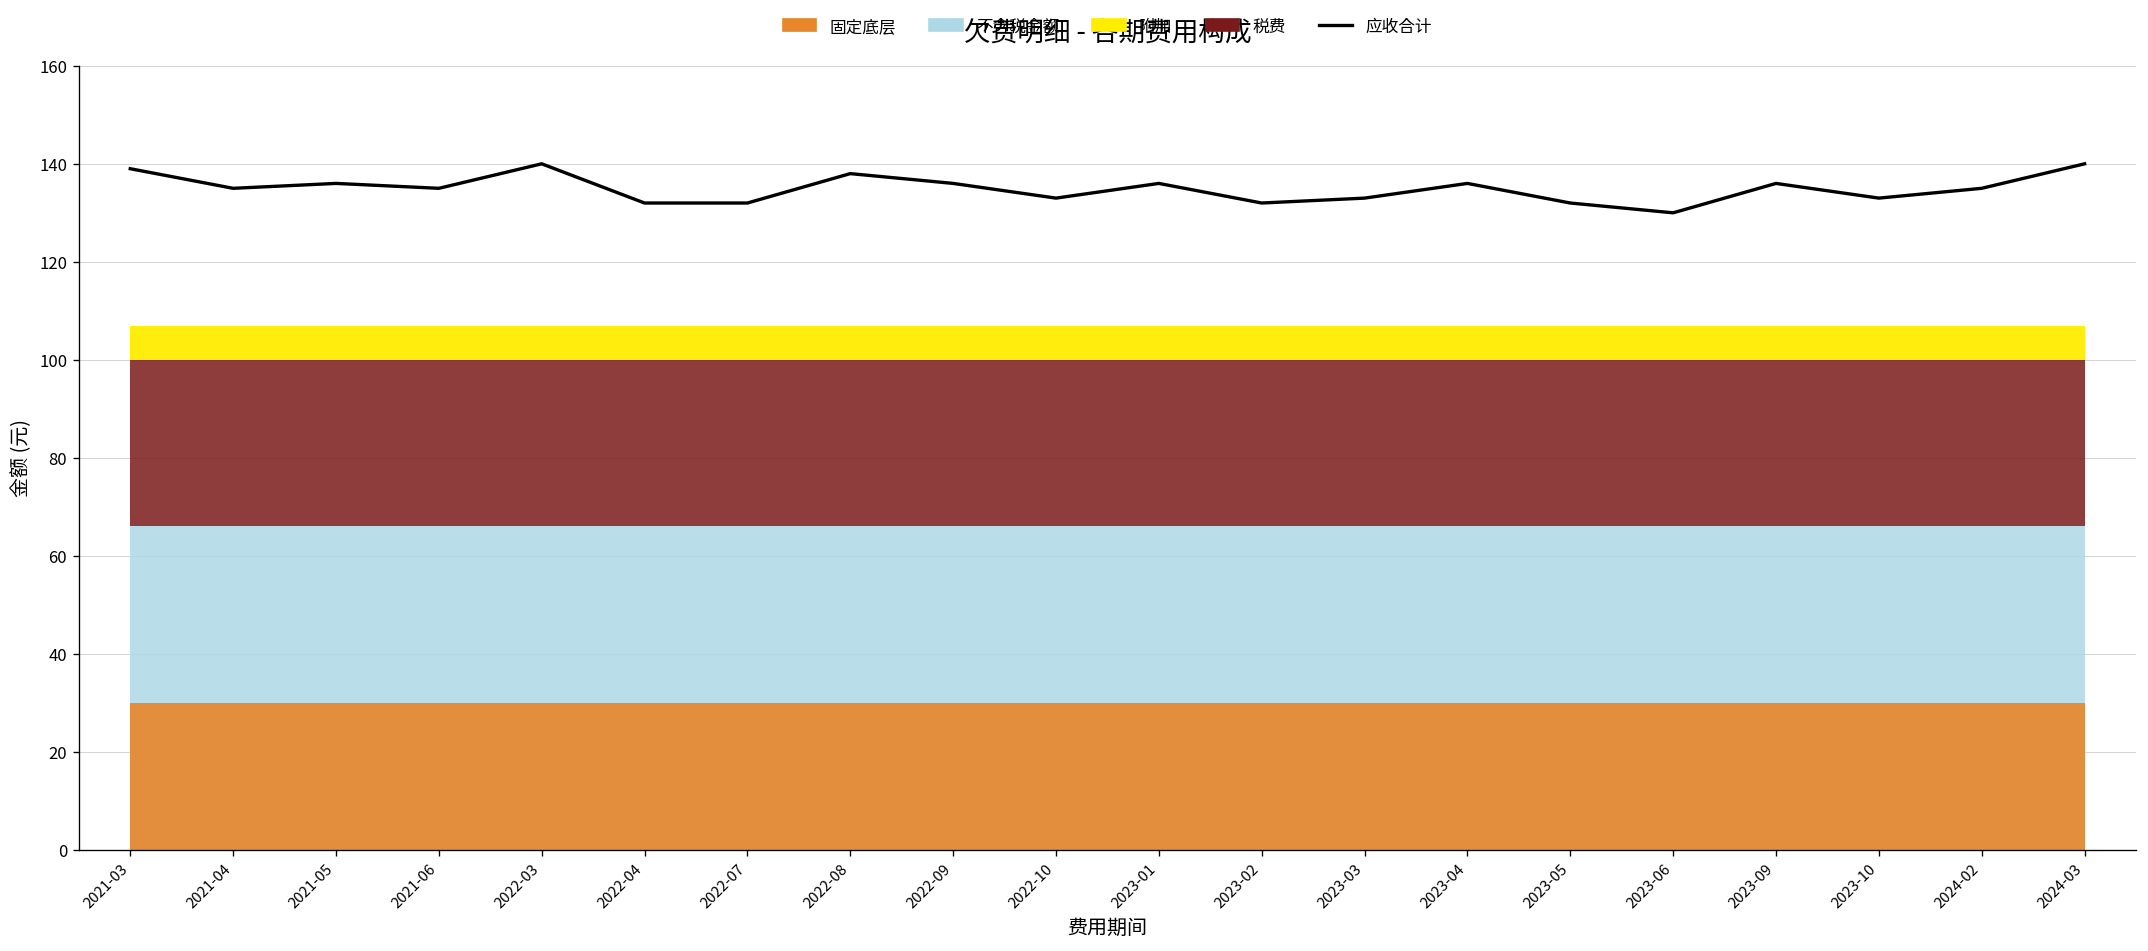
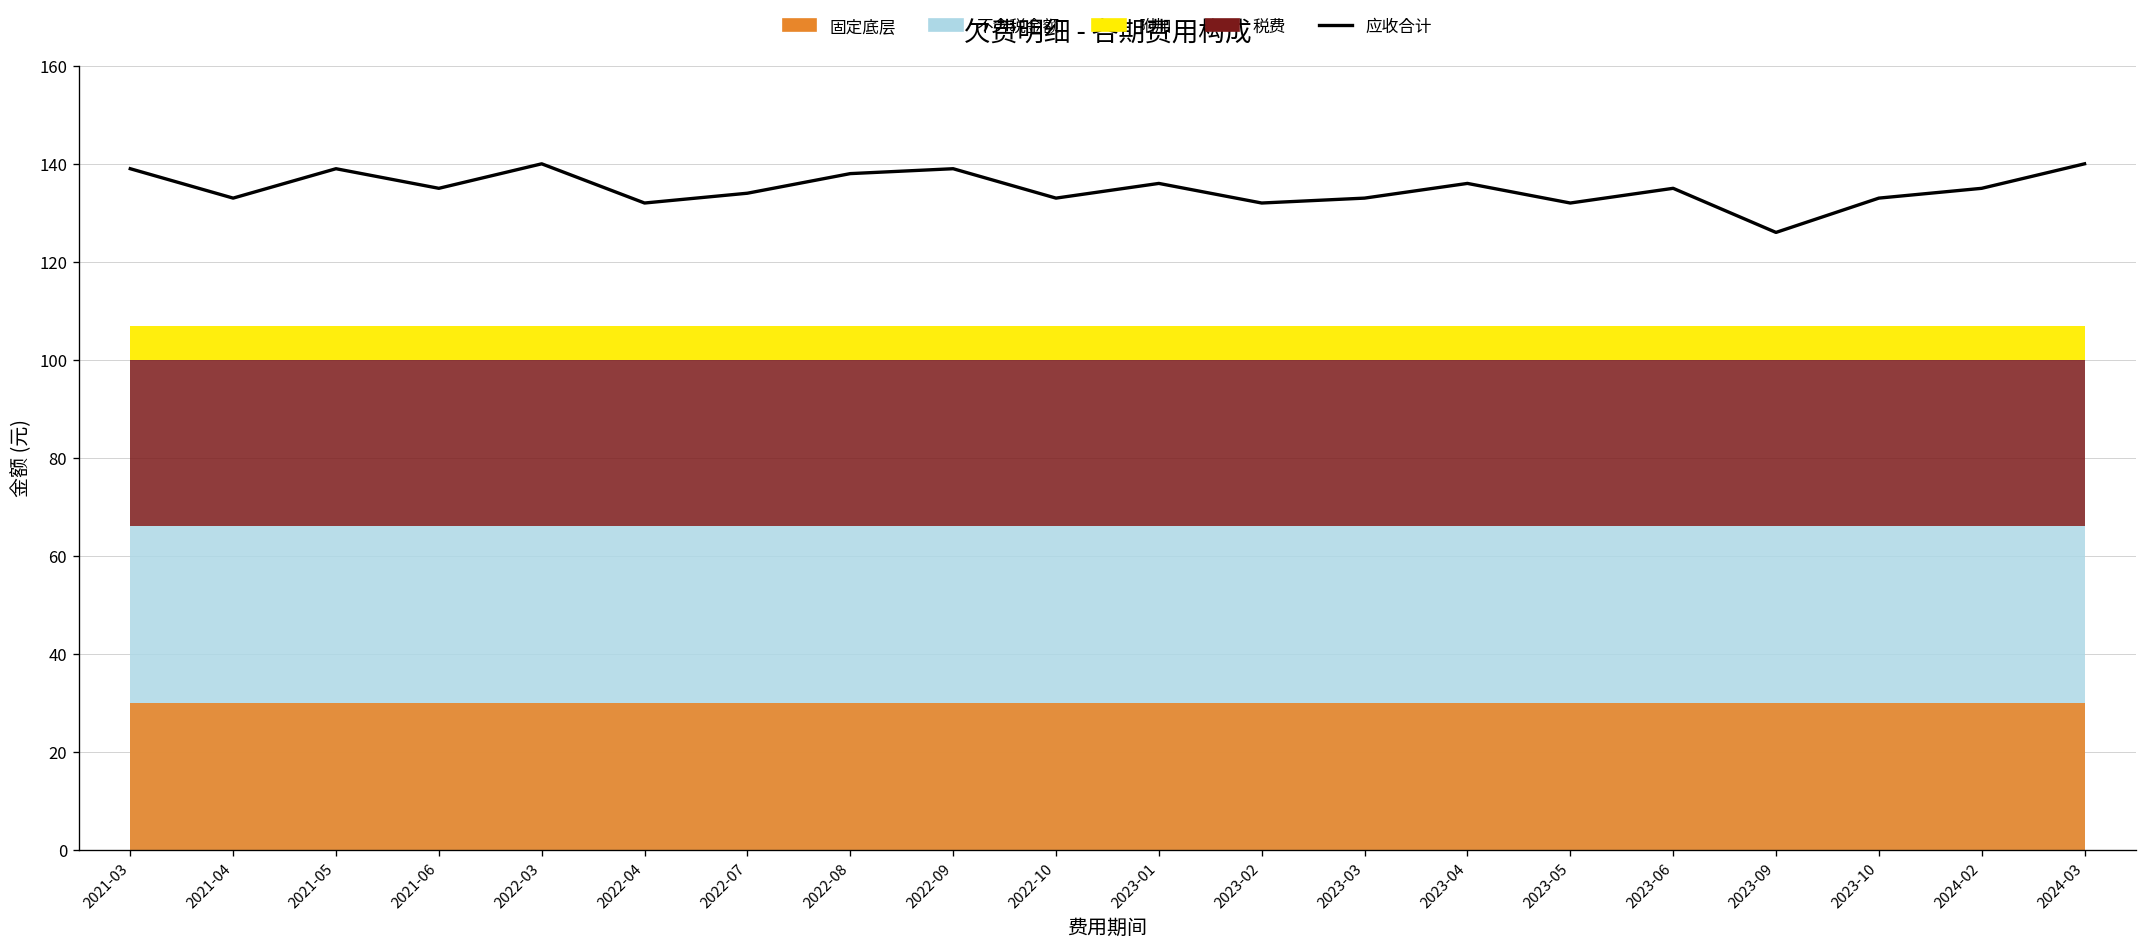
应收合计, 2021-04: 135 -> 133
应收合计, 2021-05: 136 -> 139
应收合计, 2022-07: 132 -> 134
应收合计, 2022-09: 136 -> 139
应收合计, 2023-06: 130 -> 135
应收合计, 2023-09: 136 -> 126
